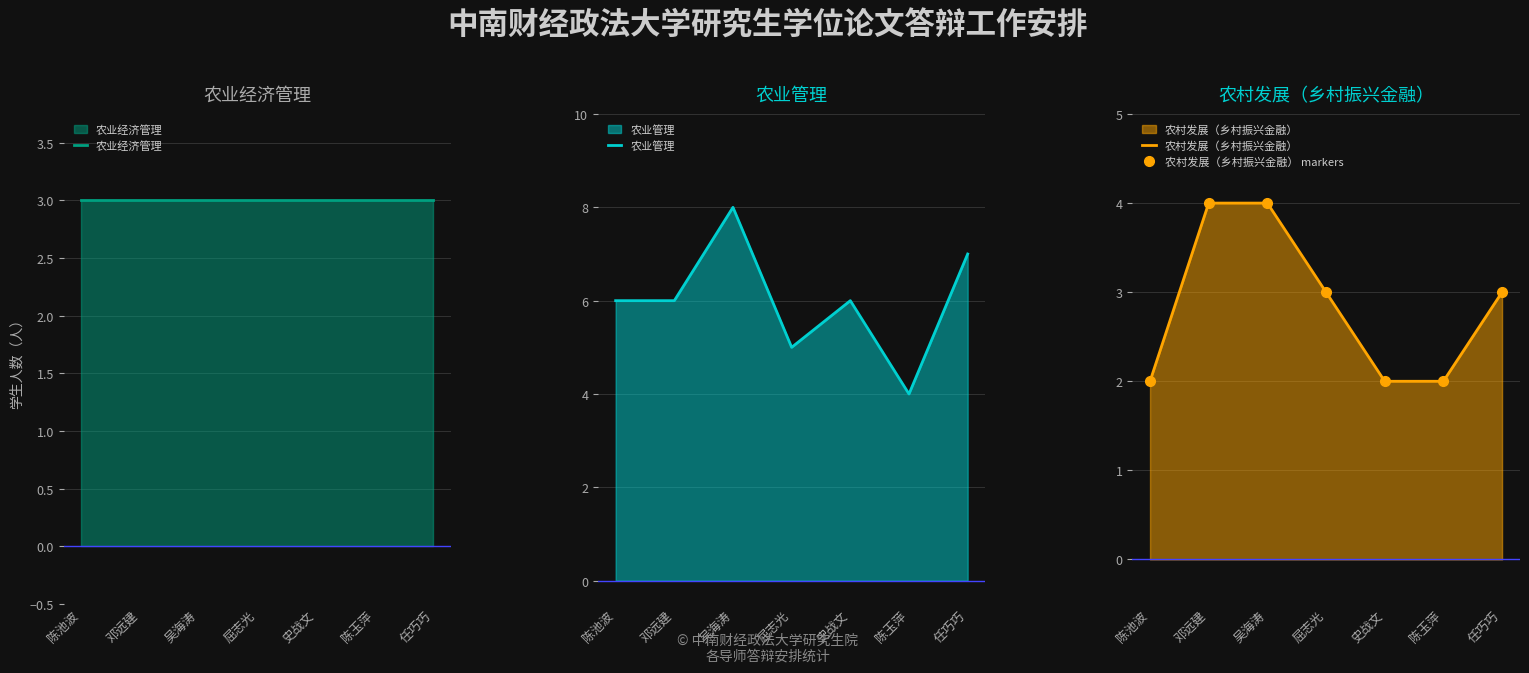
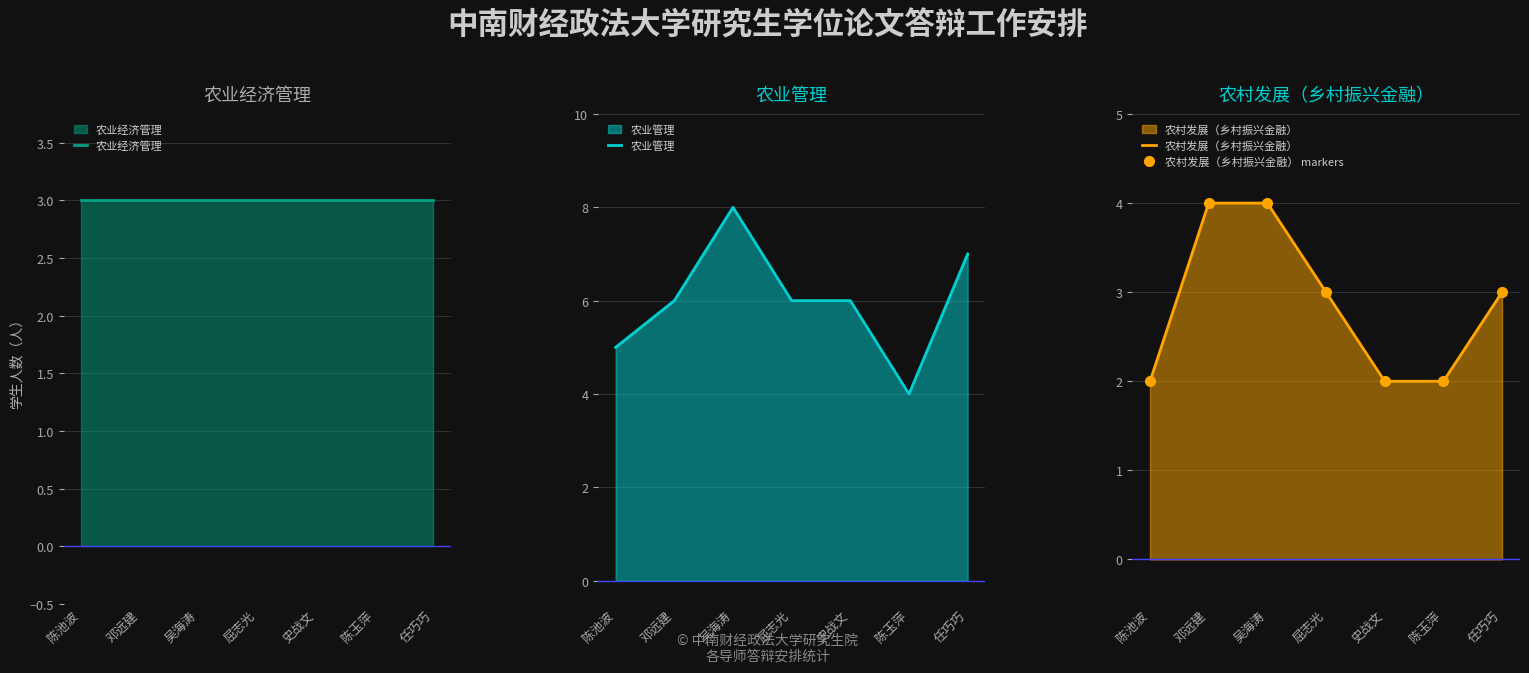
农业管理, 陈池波: 6 -> 5
农业管理, 屈志光: 5 -> 6
